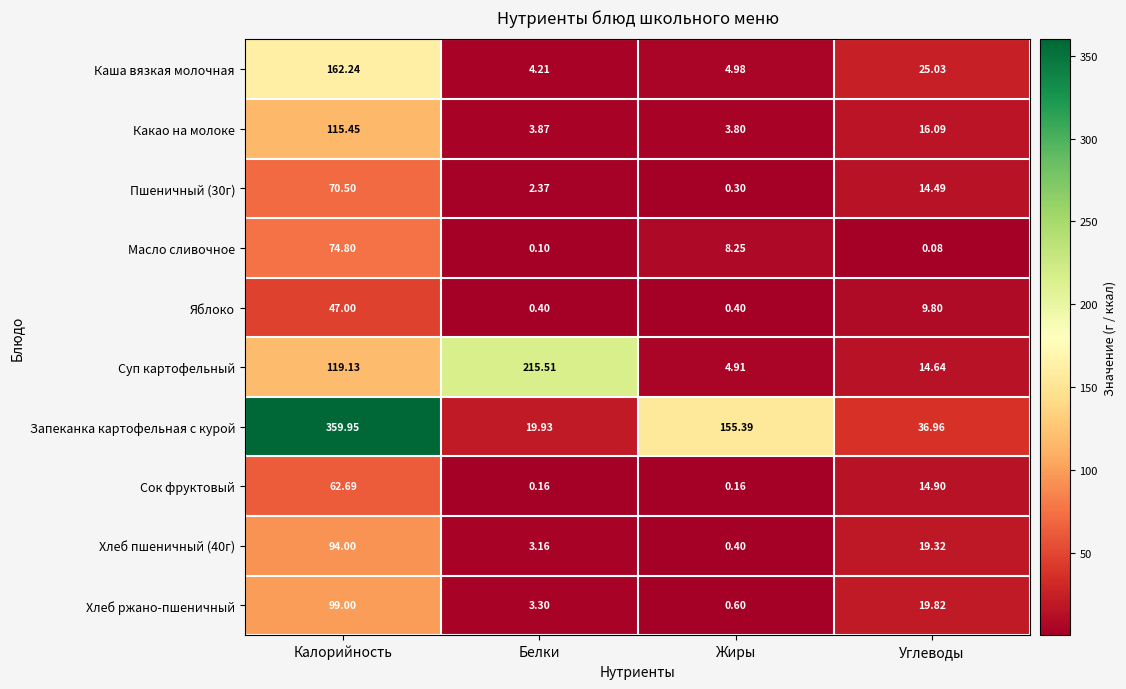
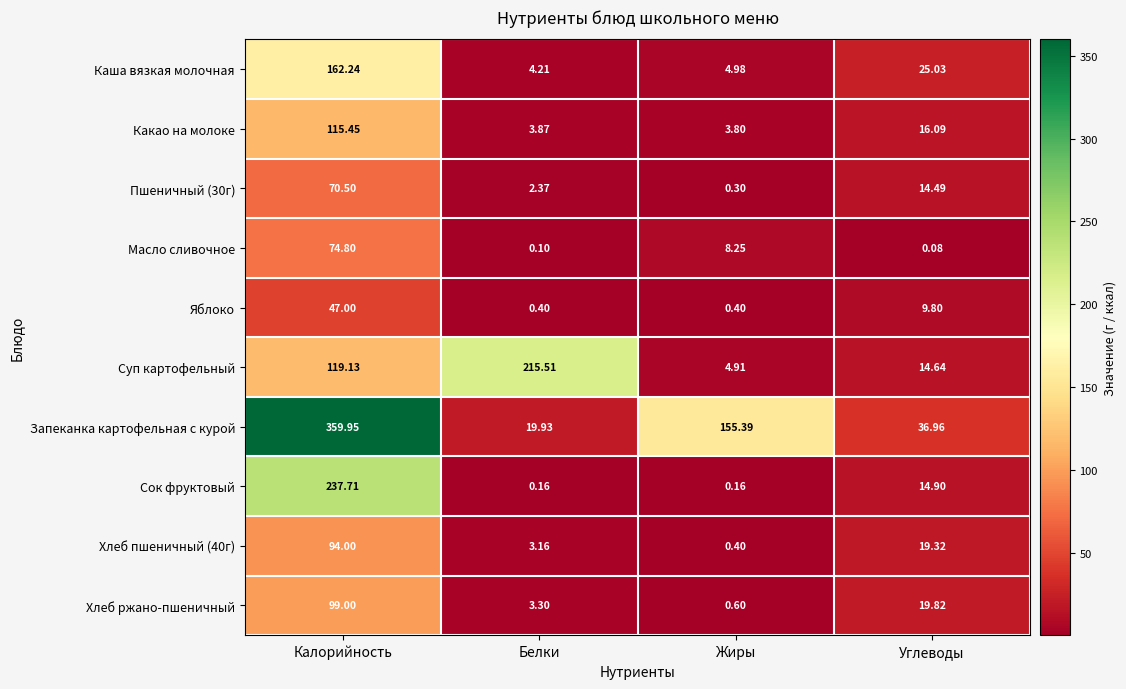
Сок фруктовый, Калорийность: 62.69 -> 237.71
